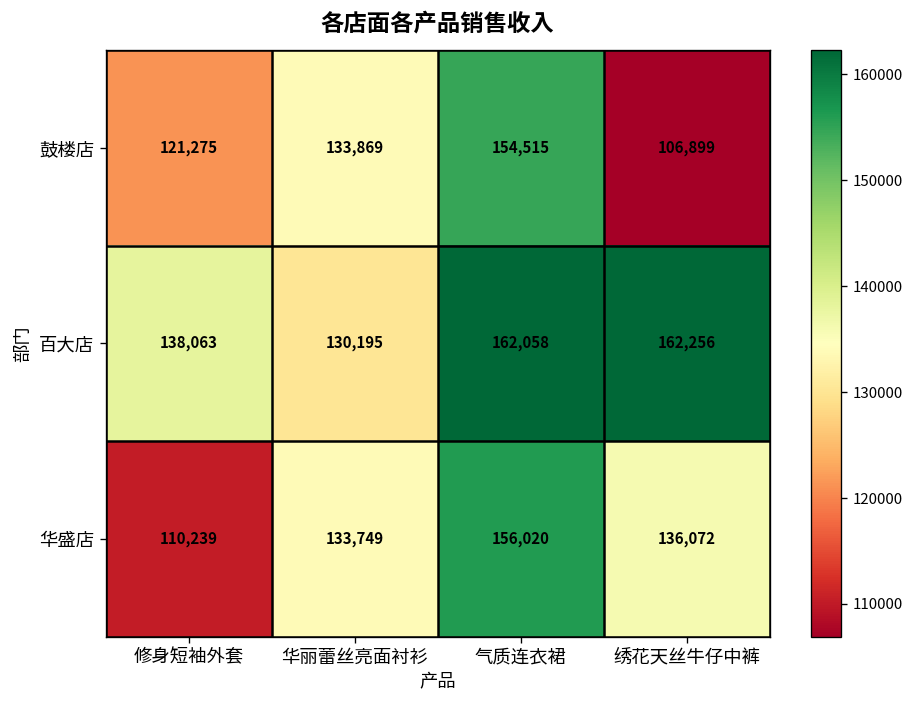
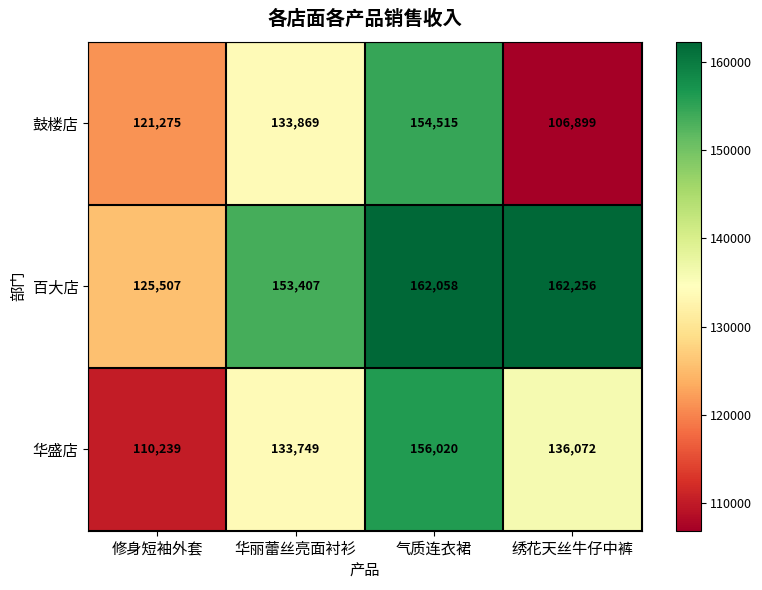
百大店, 修身短袖外套: 138,063 -> 125,507
百大店, 华丽蕾丝亮面衬衫: 130,195 -> 153,407
